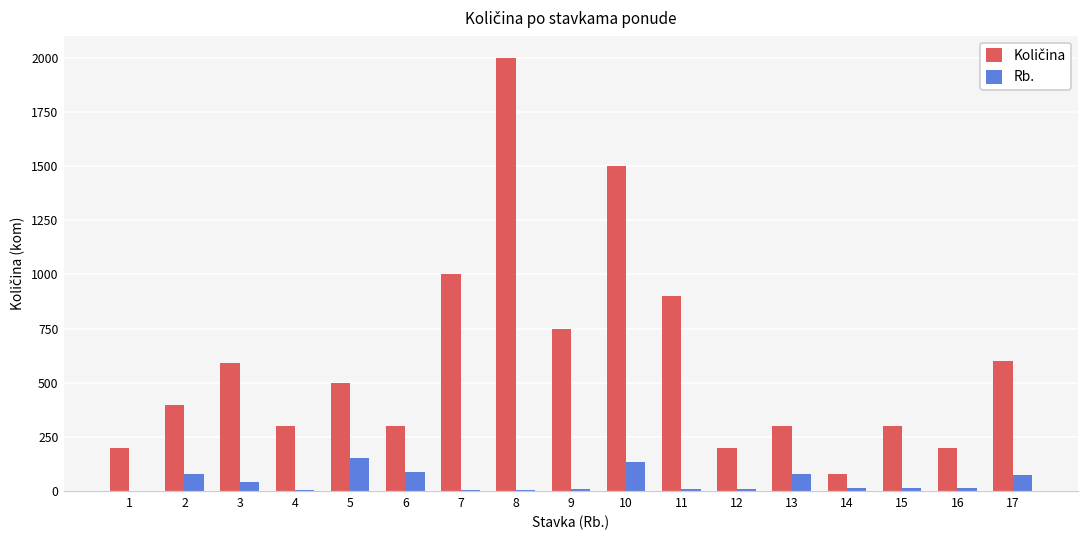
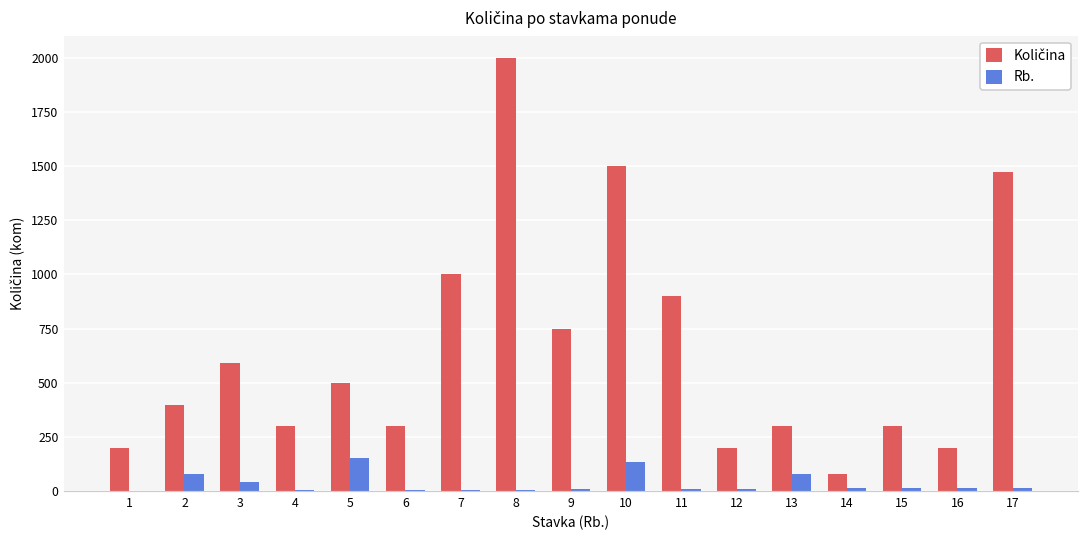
Rb., 6: 90 -> 10
Količina, 17: 600 -> 1470
Rb., 17: 80 -> 20
